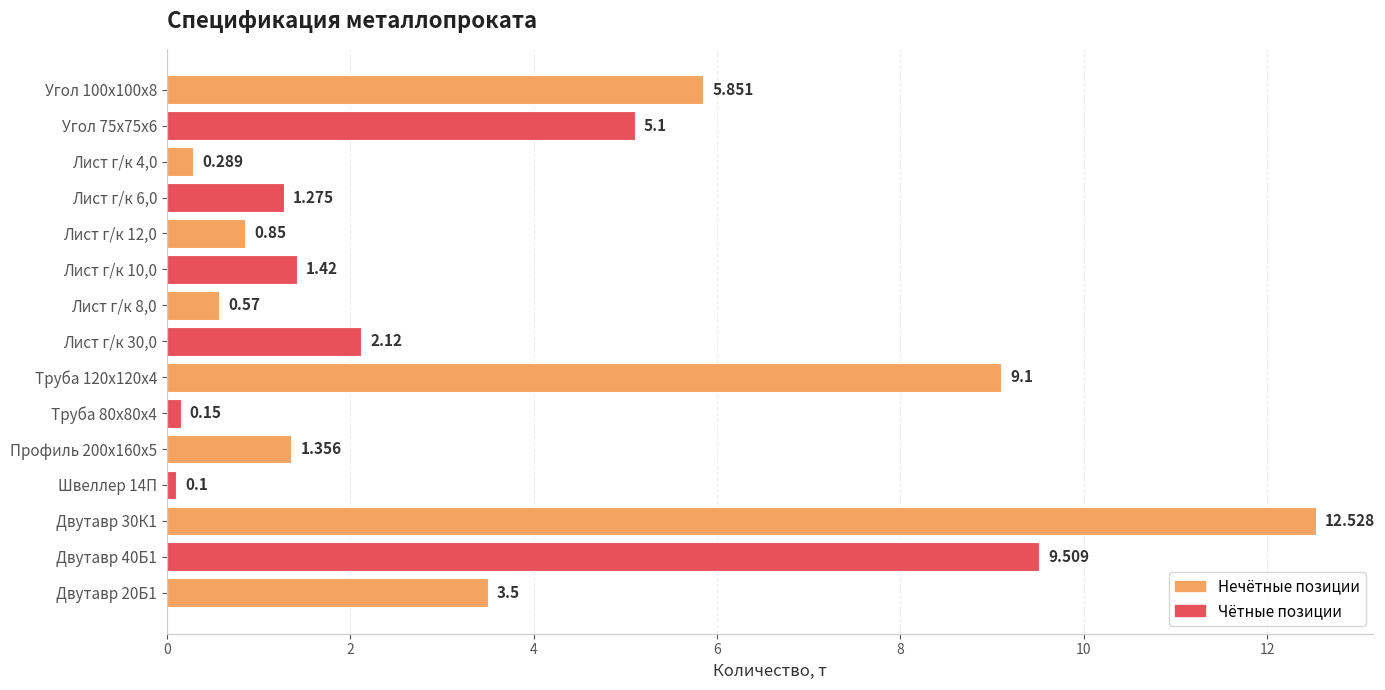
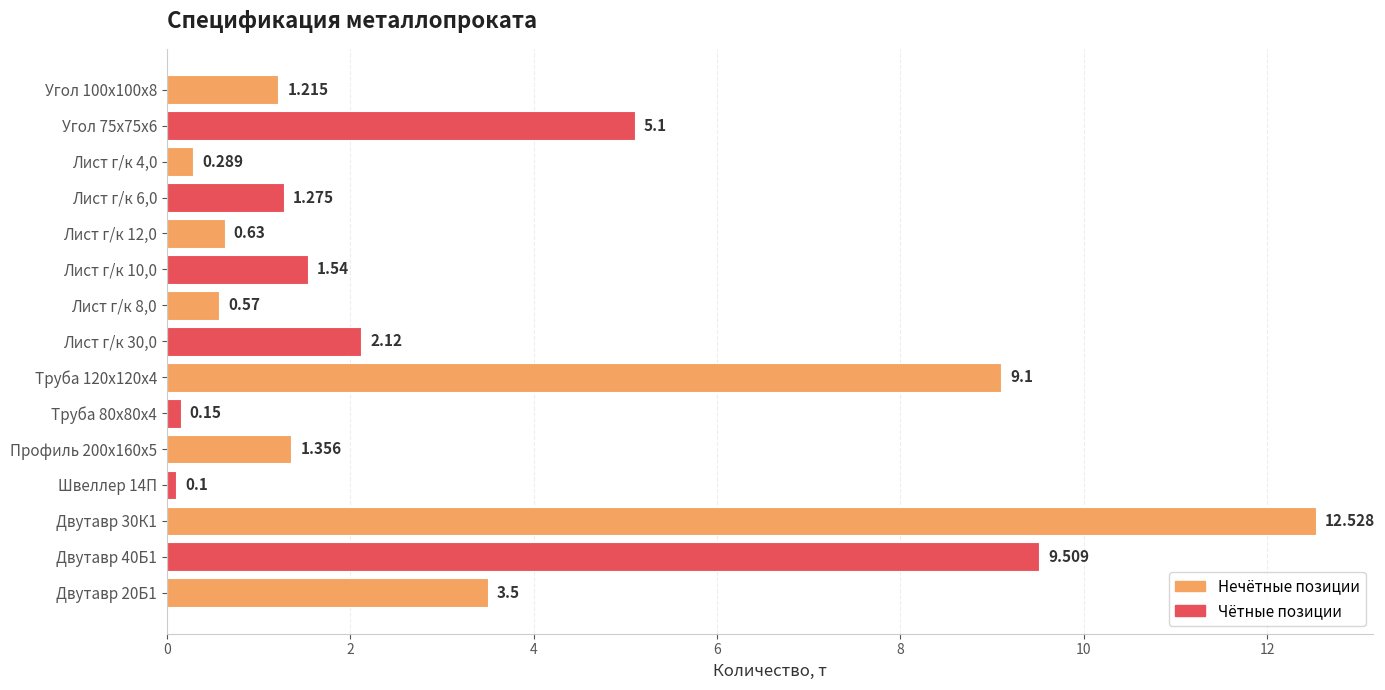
Угол 100х100х8: 5.851 -> 1.215
Лист г/к 12,0: 0.85 -> 0.63
Лист г/к 10,0: 1.42 -> 1.54
